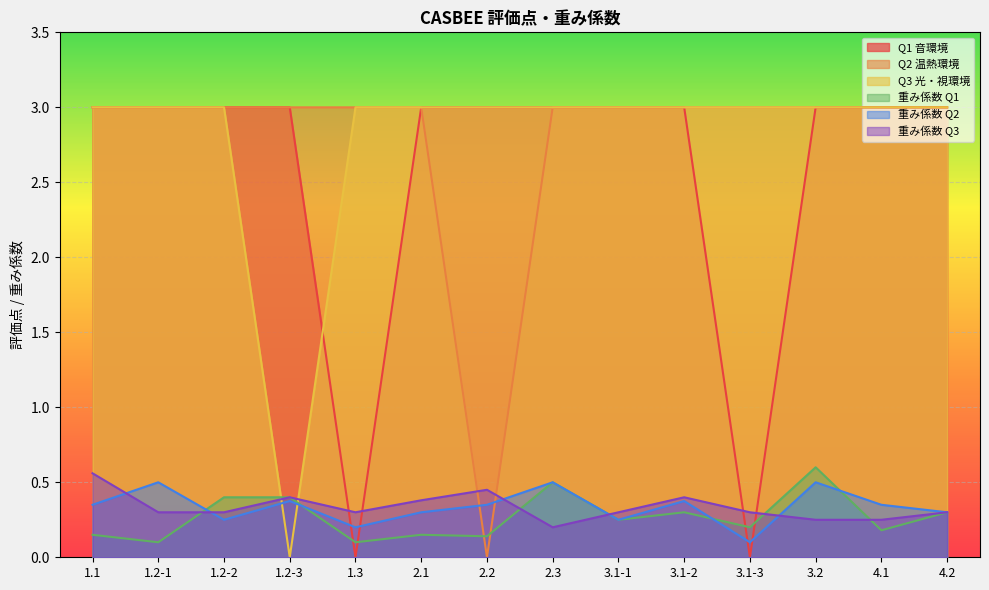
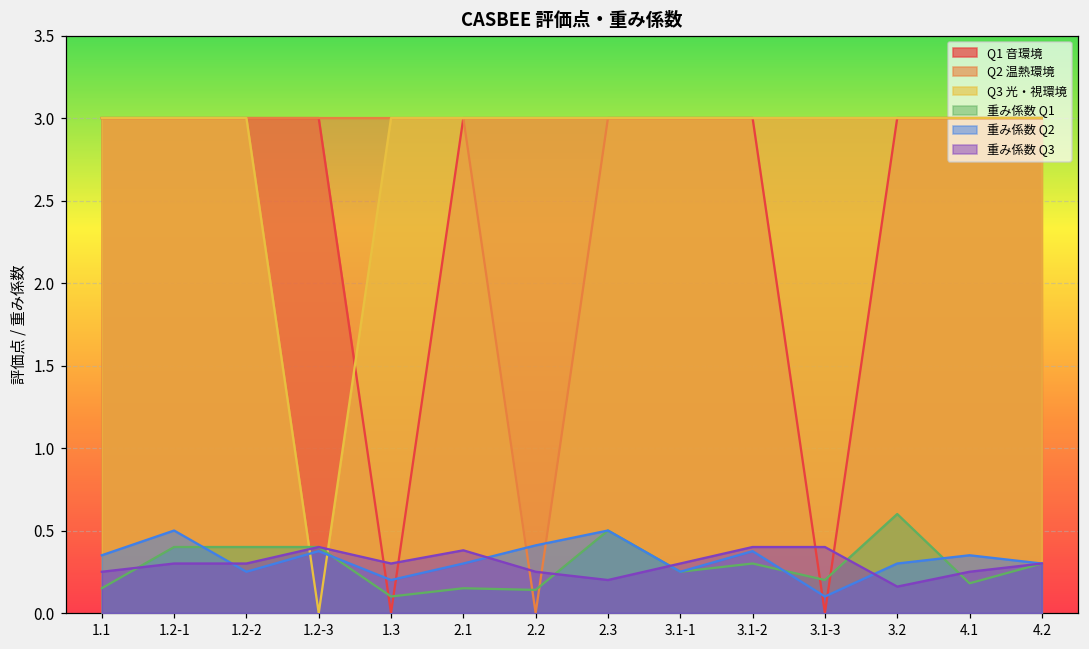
重み係数 Q3, 1.1: 0.56 -> 0.25
重み係数 Q1, 1.2-1: 0.1 -> 0.4
重み係数 Q2, 2.2: 0.35 -> 0.41
重み係数 Q3, 2.2: 0.45 -> 0.25
重み係数 Q3, 3.1-3: 0.3 -> 0.4
重み係数 Q2, 3.2: 0.5 -> 0.3
重み係数 Q3, 3.2: 0.25 -> 0.16
